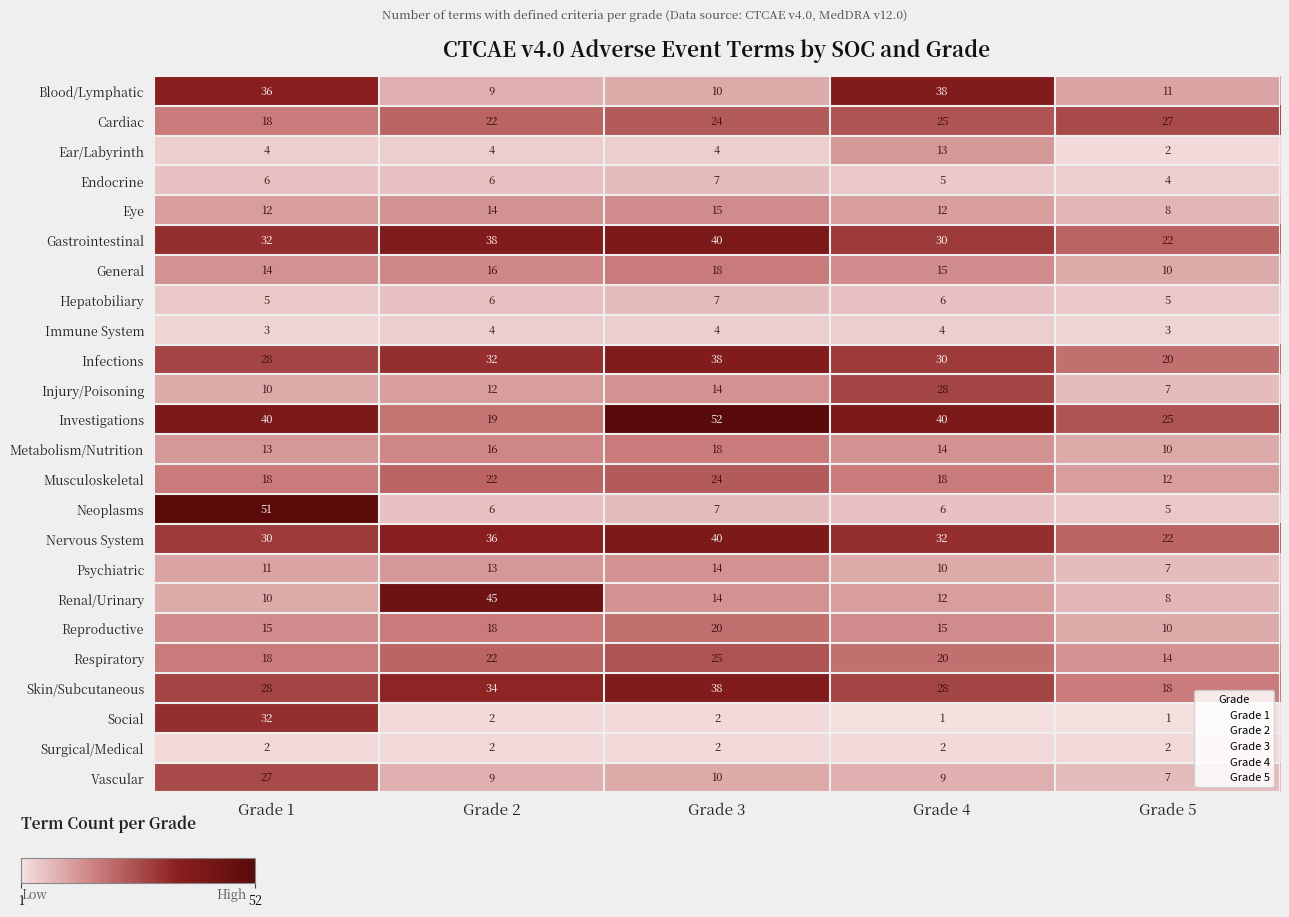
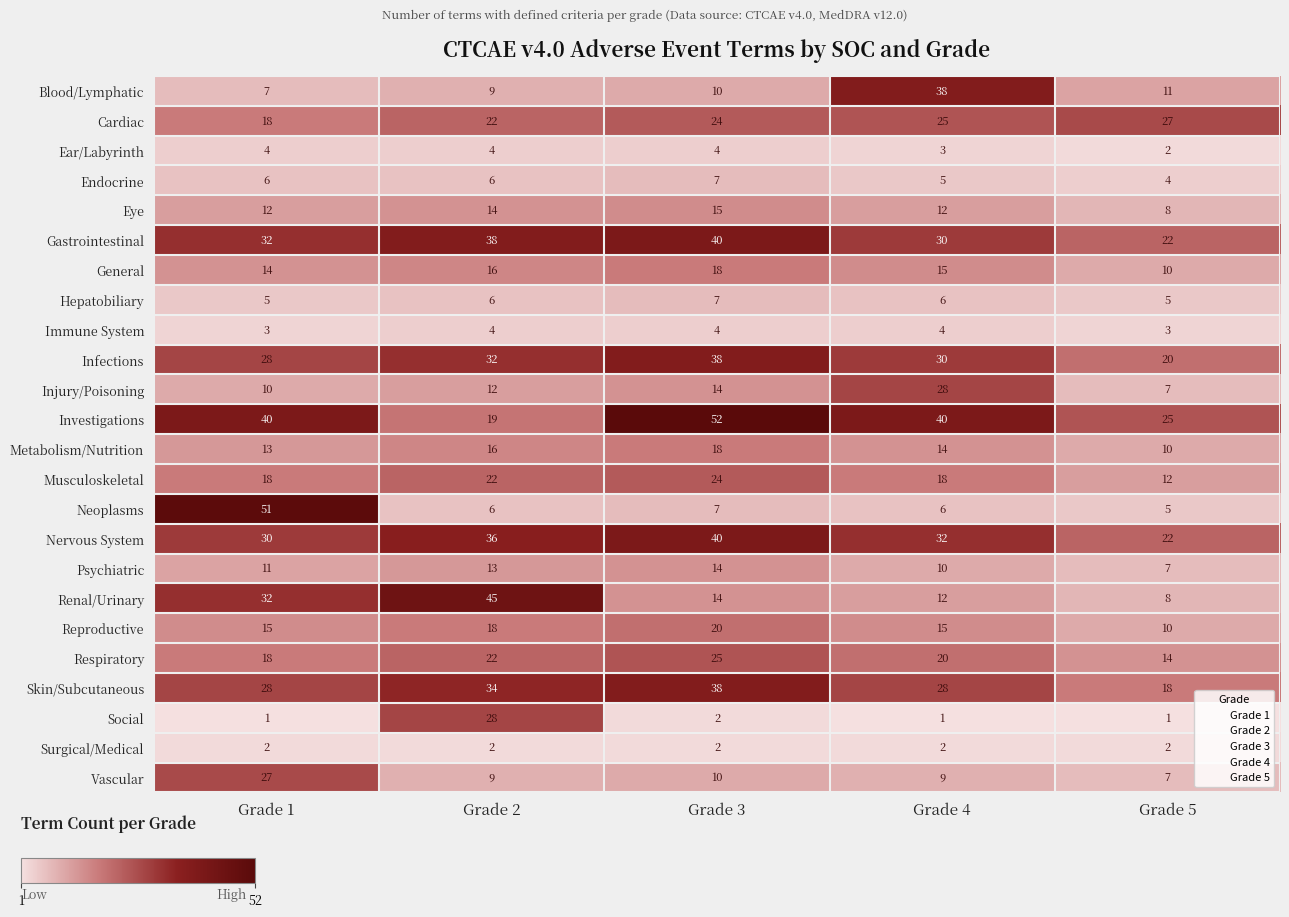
Blood/Lymphatic, Grade 1: 36 -> 7
Ear/Labyrinth, Grade 4: 13 -> 3
Renal/Urinary, Grade 1: 10 -> 32
Social, Grade 1: 32 -> 1
Social, Grade 2: 2 -> 28
